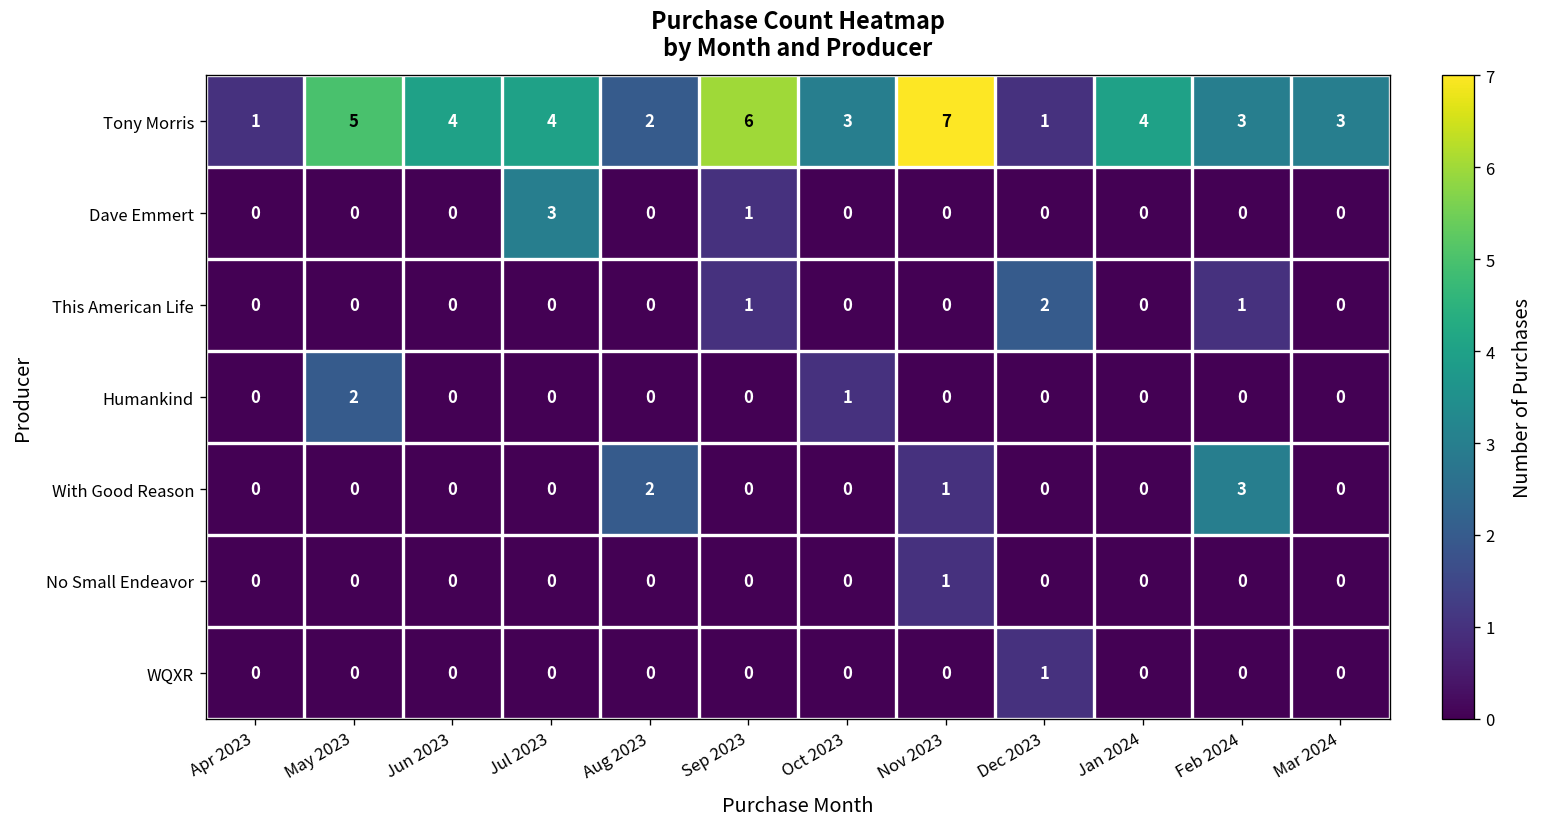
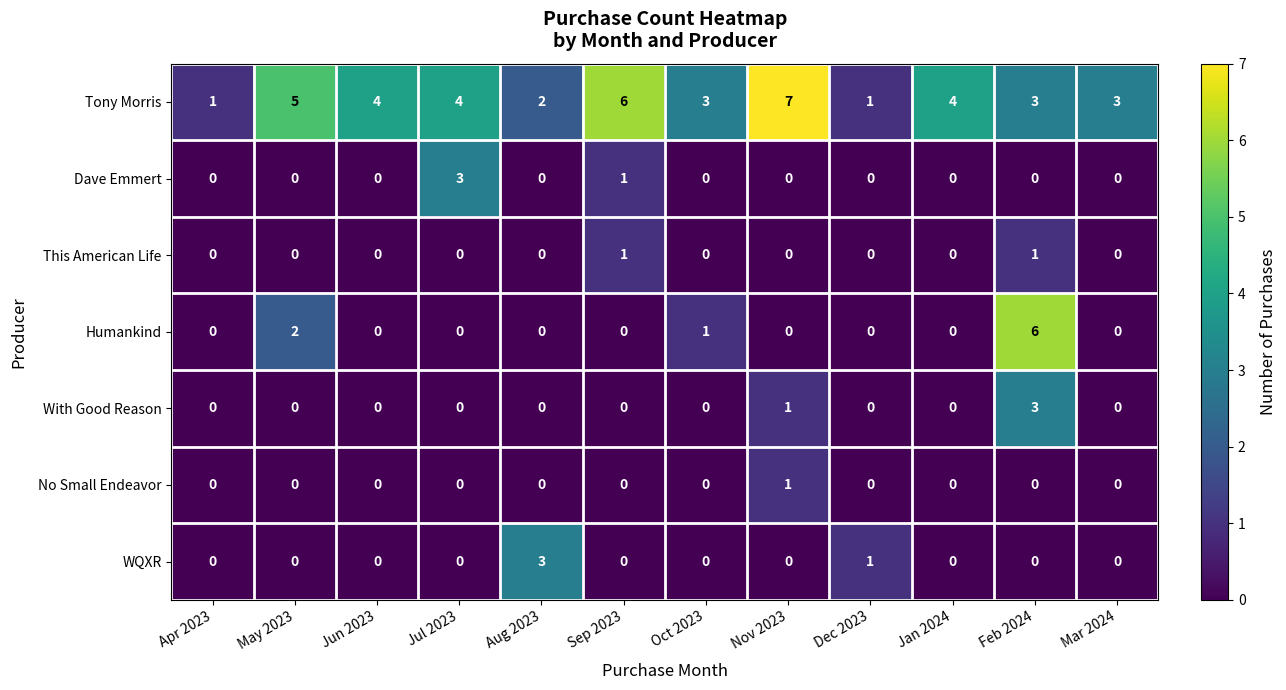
This American Life, Dec 2023: 2 -> 0
Humankind, Feb 2024: 0 -> 6
With Good Reason, Aug 2023: 2 -> 0
WQXR, Aug 2023: 0 -> 3
